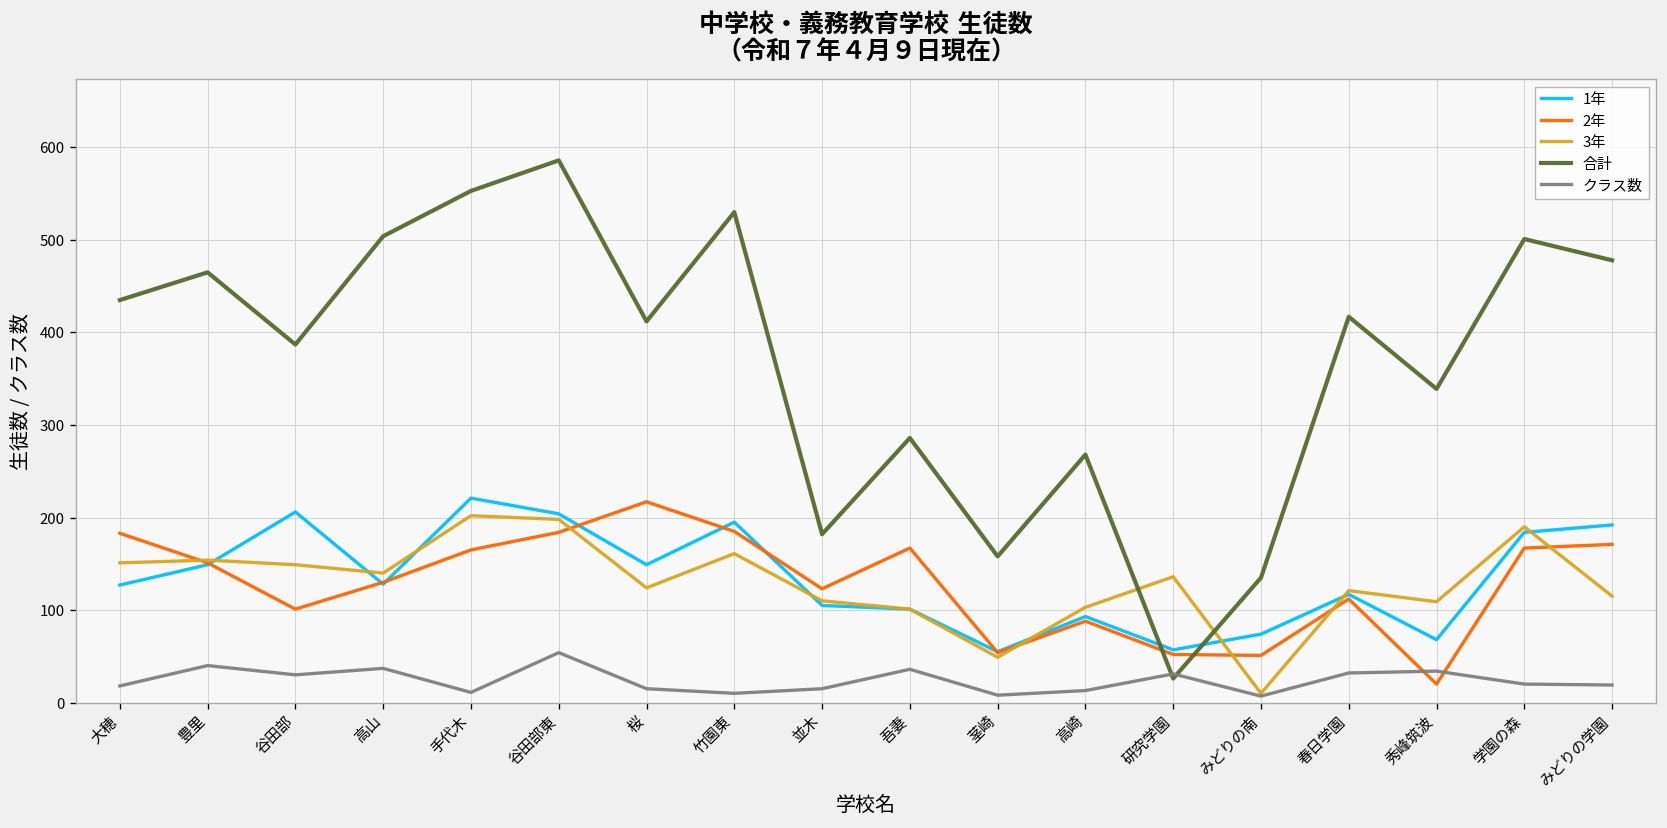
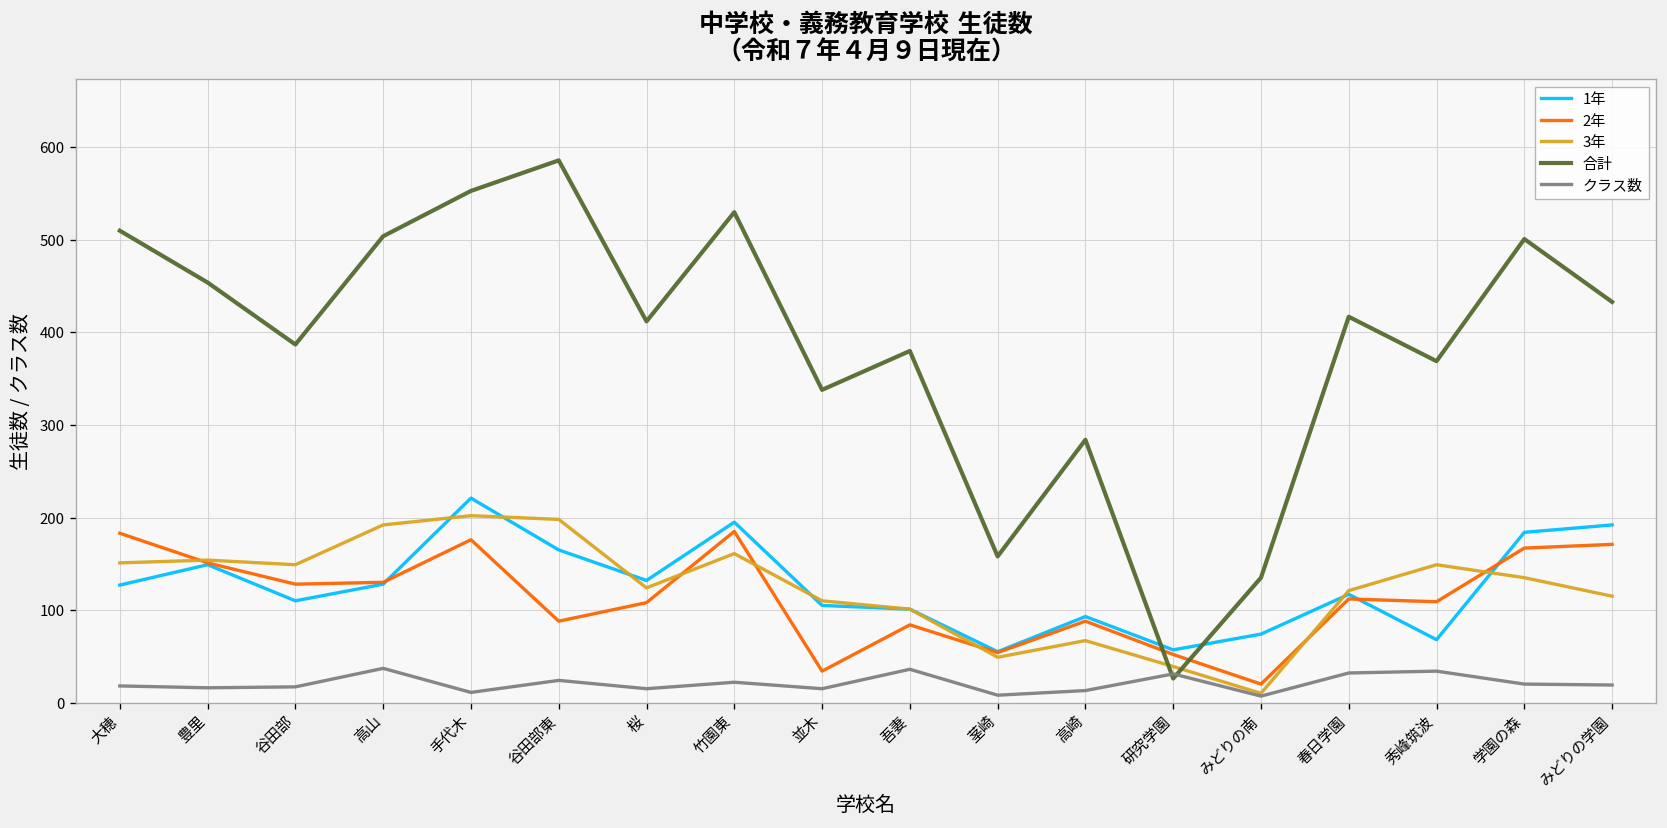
合計, 大穂: 440 -> 510
合計, 豊里: 470 -> 450
クラス数, 豊里: 40 -> 20
1年, 谷田部: 210 -> 110
2年, 谷田部: 100 -> 130
クラス数, 谷田部: 30 -> 20
3年, 高山: 140 -> 190
2年, 手代木: 170 -> 180
1年, 谷田部東: 200 -> 170
2年, 谷田部東: 180 -> 90
クラス数, 谷田部東: 50 -> 20
1年, 桜: 150 -> 130
2年, 桜: 220 -> 110
クラス数, 竹園東: 10 -> 20
2年, 並木: 120 -> 30
合計, 並木: 180 -> 340
2年, 吾妻: 170 -> 80
合計, 吾妻: 290 -> 380
3年, 高崎: 100 -> 70
合計, 高崎: 270 -> 280
3年, 研究学園: 140 -> 40
2年, みどりの南: 50 -> 20
2年, 秀峰筑波: 20 -> 110
3年, 秀峰筑波: 110 -> 150
合計, 秀峰筑波: 340 -> 370
3年, 学園の森: 190 -> 140
合計, みどりの学園: 480 -> 430
